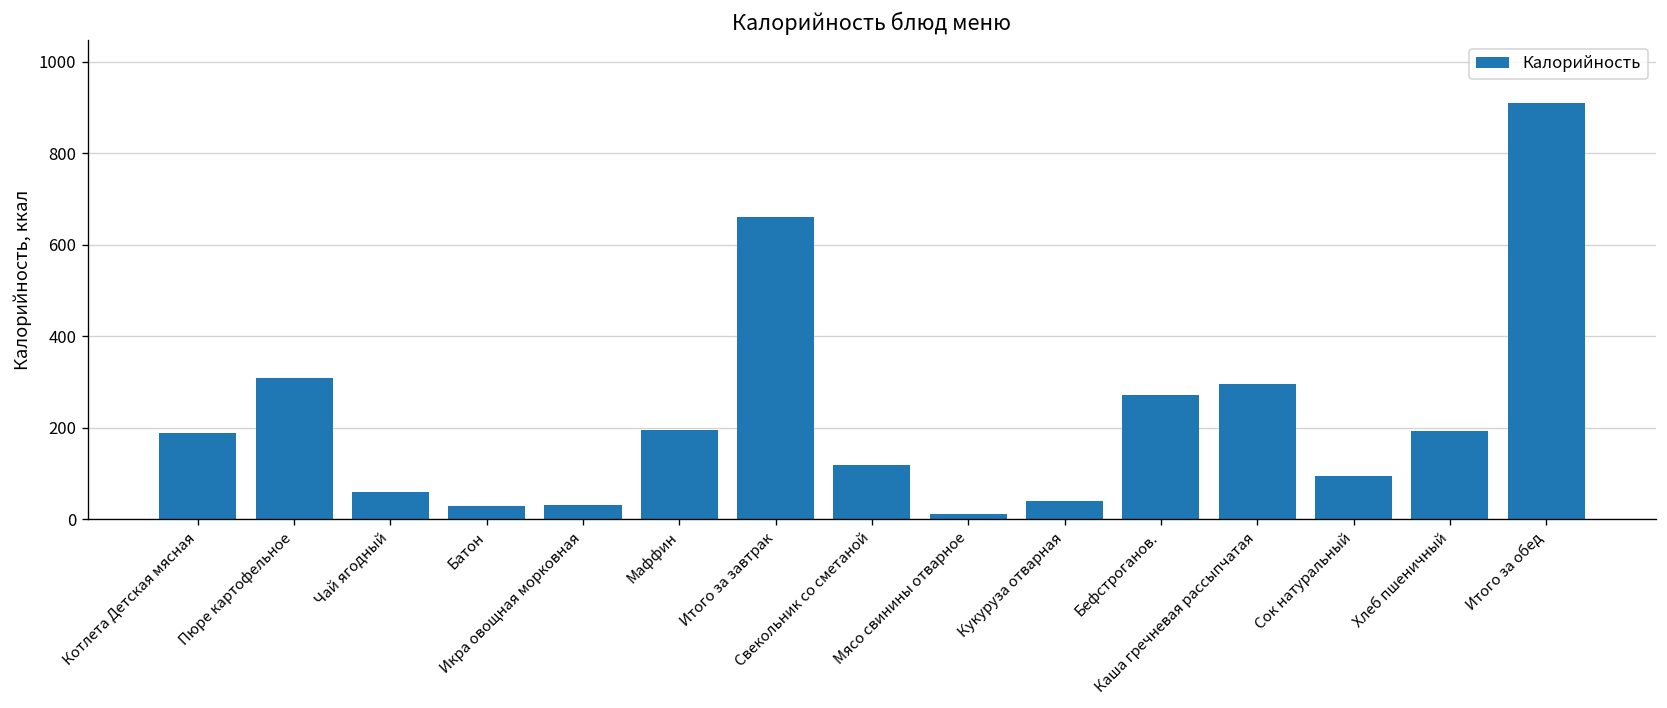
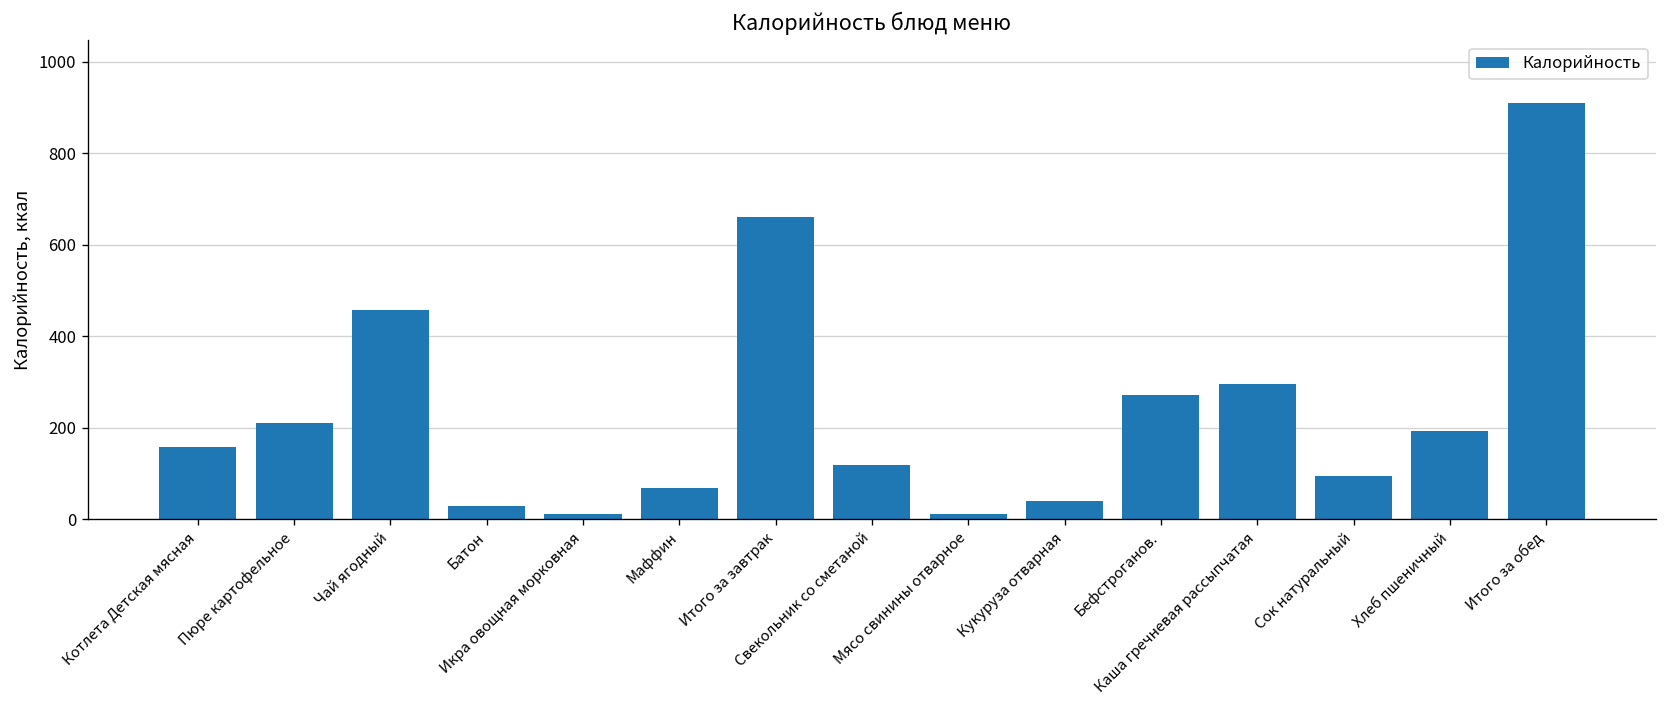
Котлета Детская мясная: 190 -> 160
Пюре картофельное: 310 -> 210
Чай ягодный: 60 -> 460
Икра овощная морковная: 30 -> 10
Маффин: 200 -> 70
